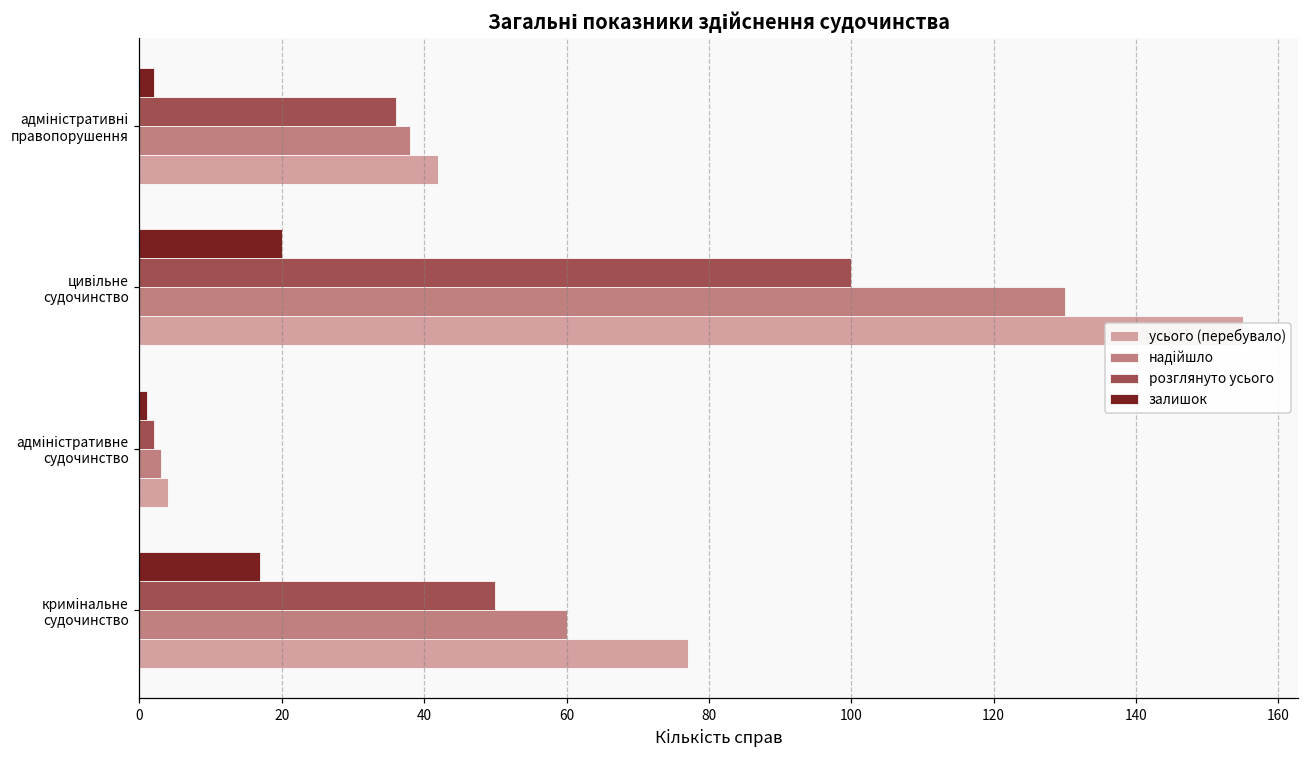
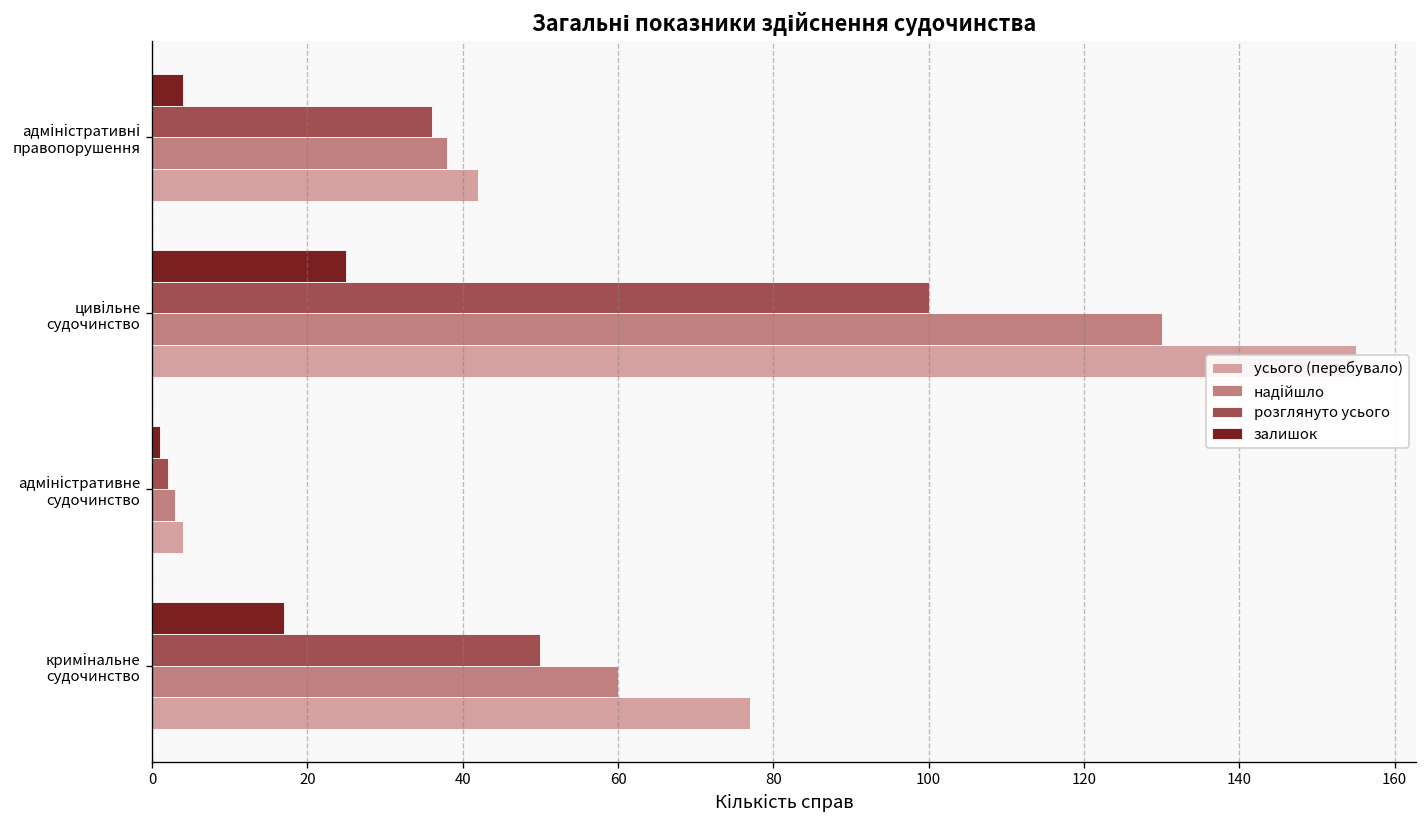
залишок, адміністративні правопорушення: 2 -> 4
залишок, цивільне судочинство: 20 -> 25
